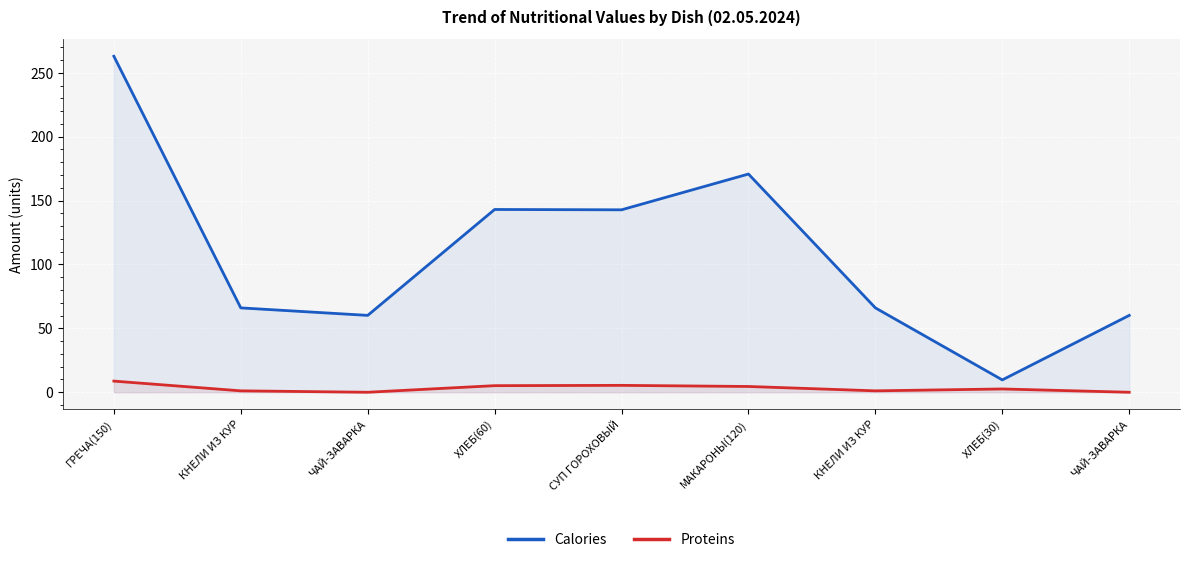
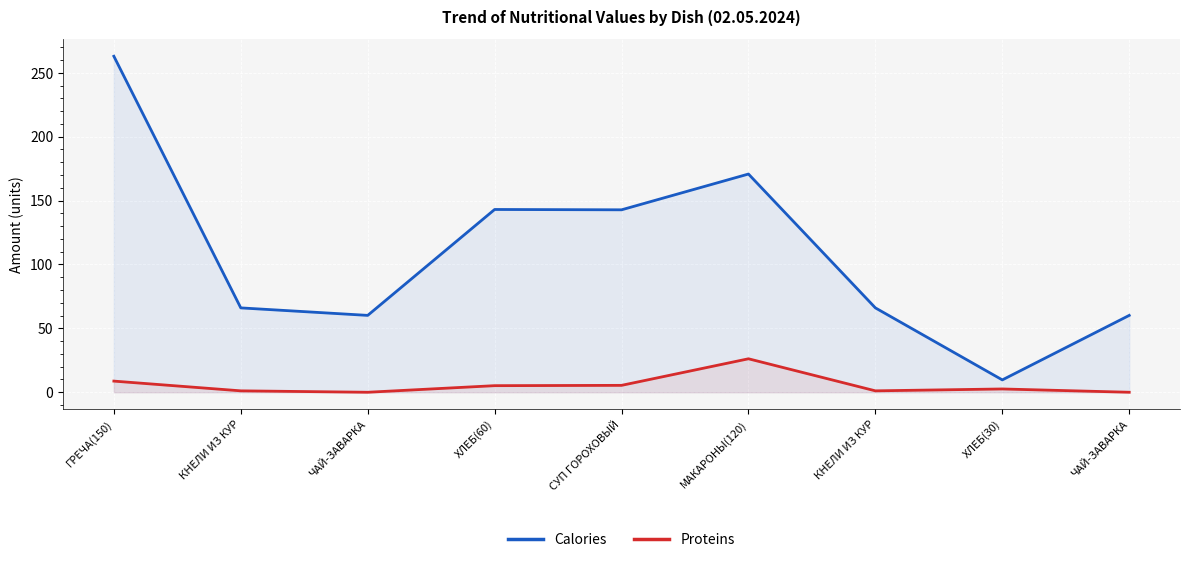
Proteins, МАКАРОНЫ(120): 5 -> 26
